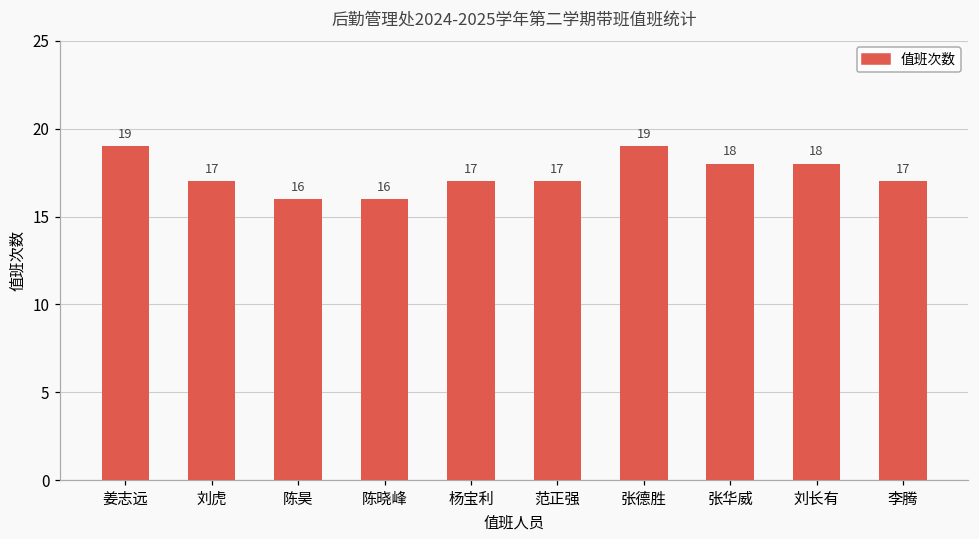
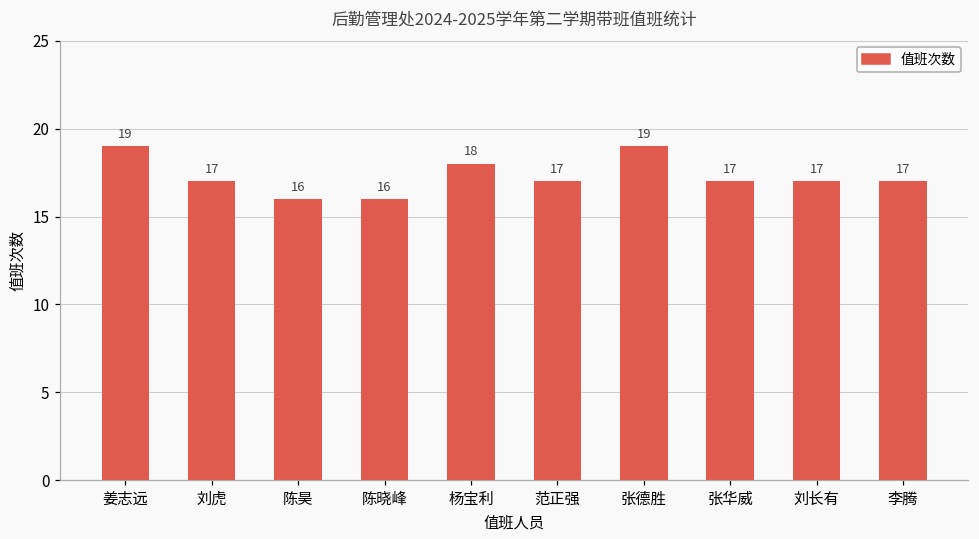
杨宝利: 17 -> 18
张华威: 18 -> 17
刘长有: 18 -> 17
